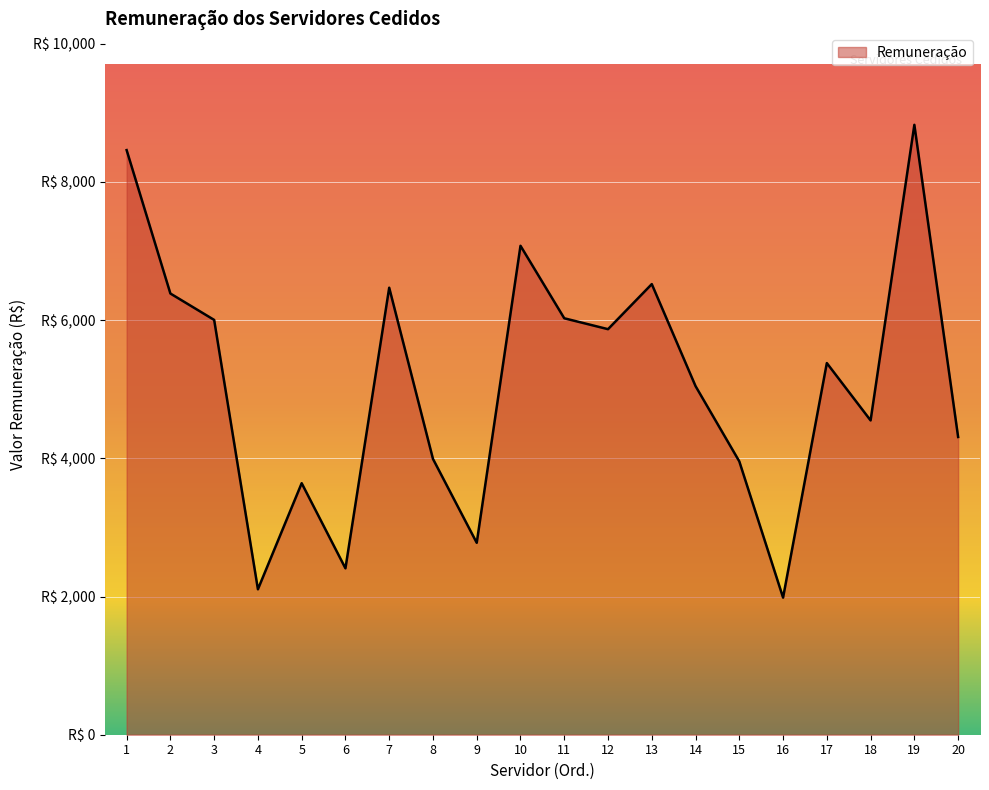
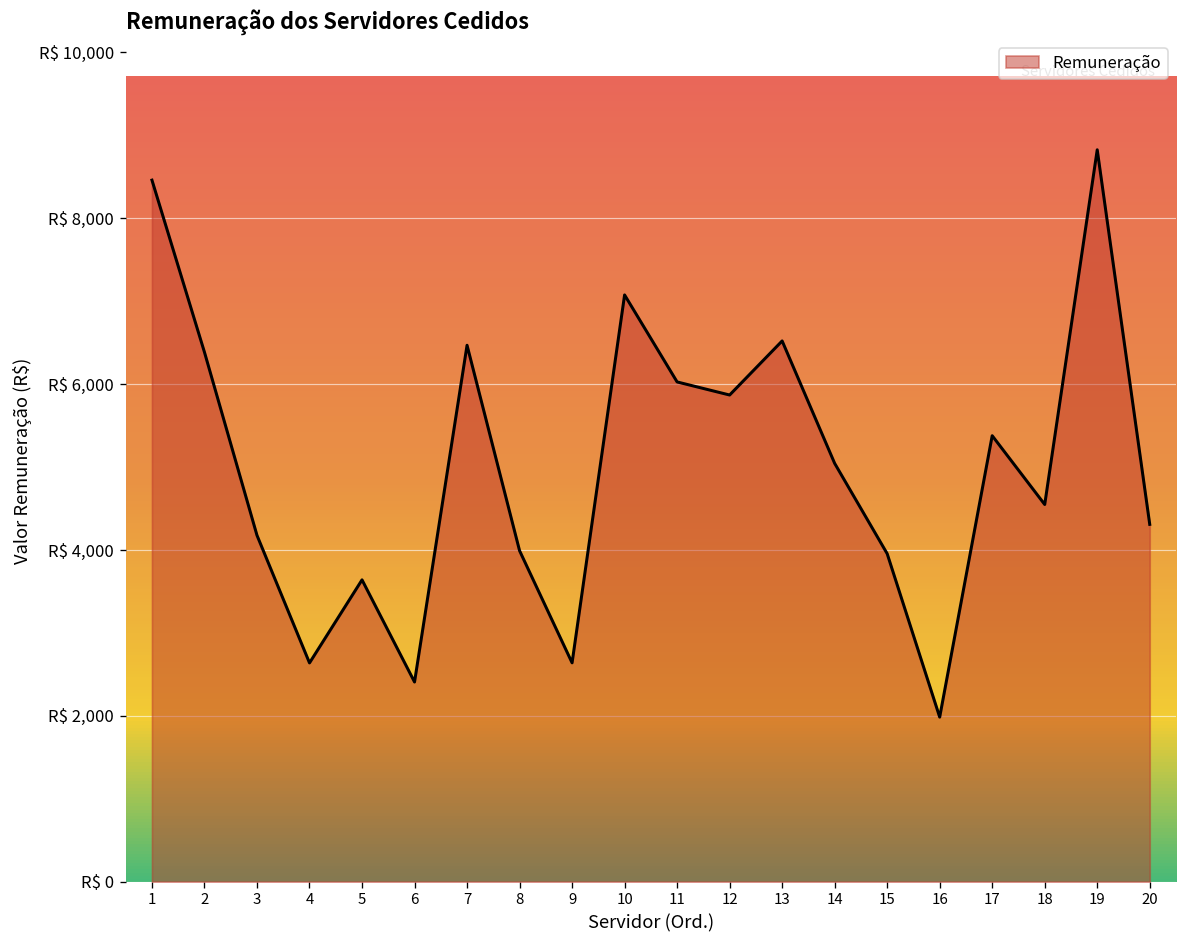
3: R$ 6,000 -> R$ 4,200
4: R$ 2,100 -> R$ 2,600
9: R$ 2,800 -> R$ 2,600
